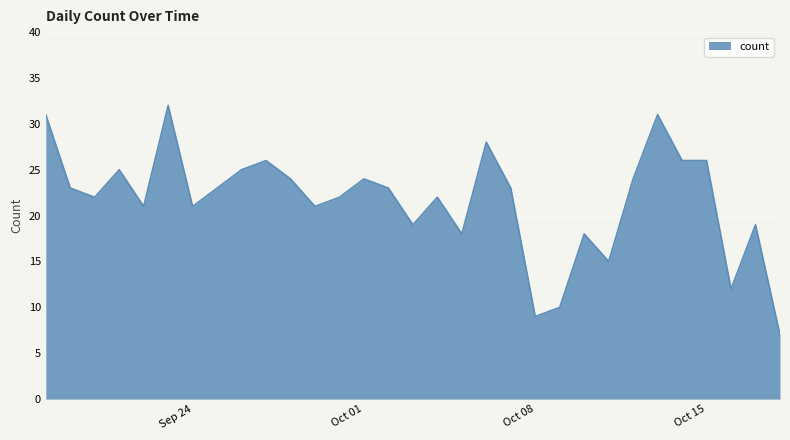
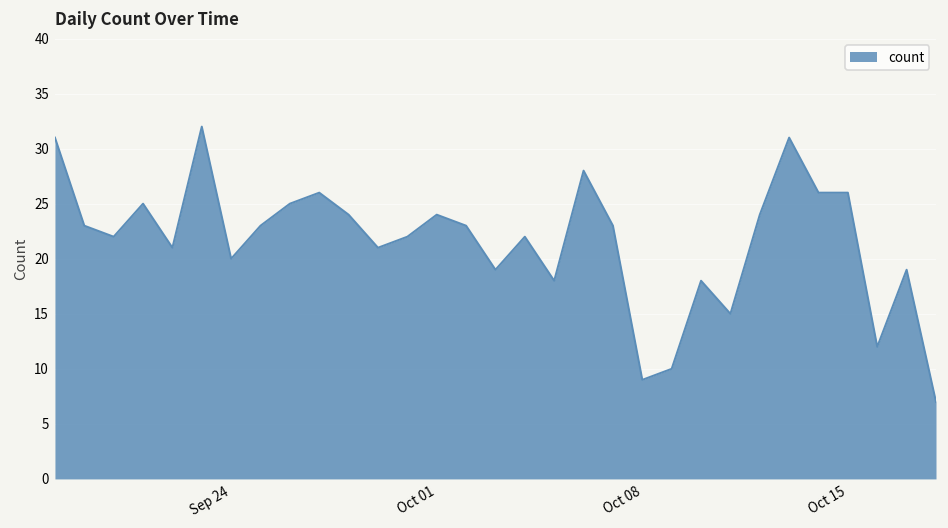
Sep 24: 21 -> 20
